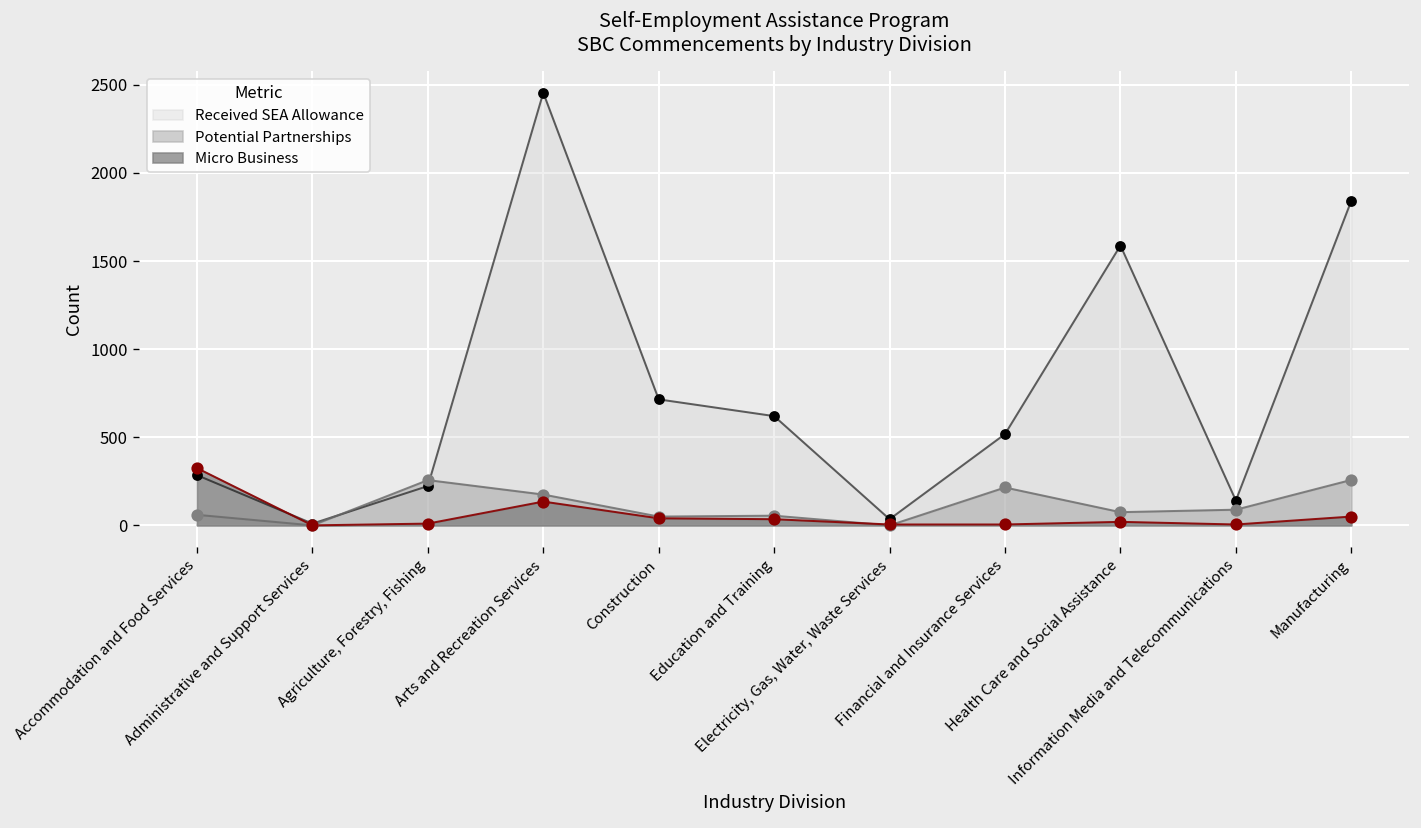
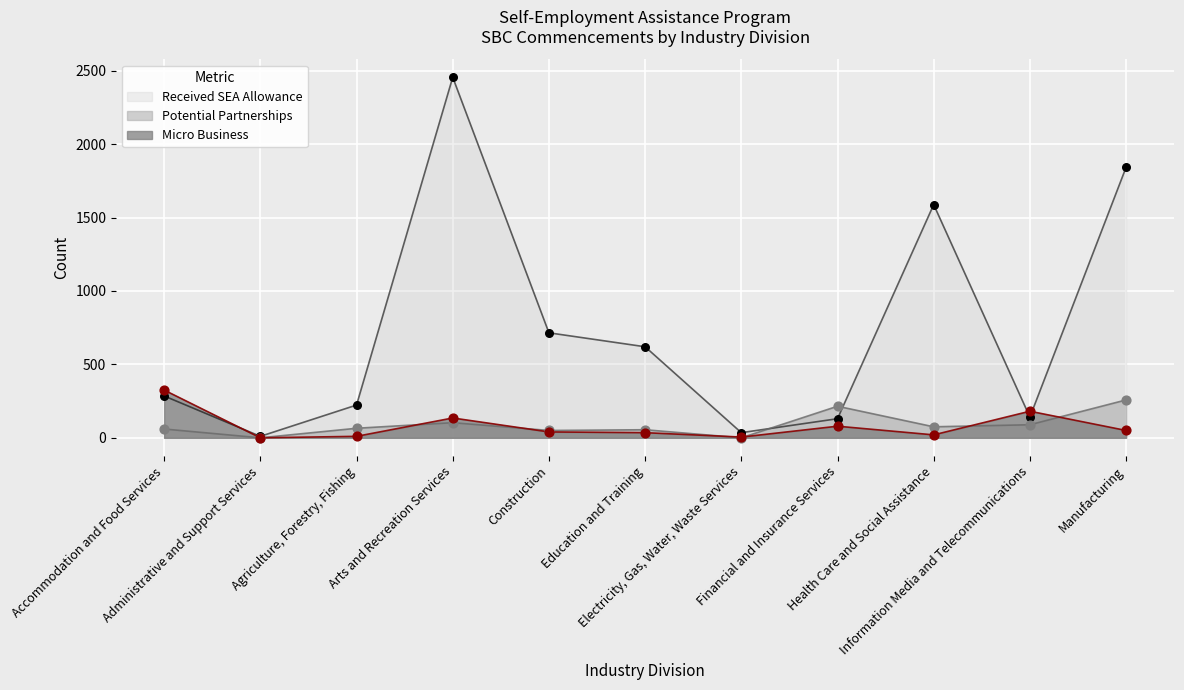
Potential Partnerships, Agriculture, Forestry, Fishing: 260 -> 70
Potential Partnerships, Arts and Recreation Services: 180 -> 100
Received SEA Allowance, Financial and Insurance Services: 520 -> 130
Micro Business, Financial and Insurance Services: 10 -> 80
Micro Business, Information Media and Telecommunications: 10 -> 180
